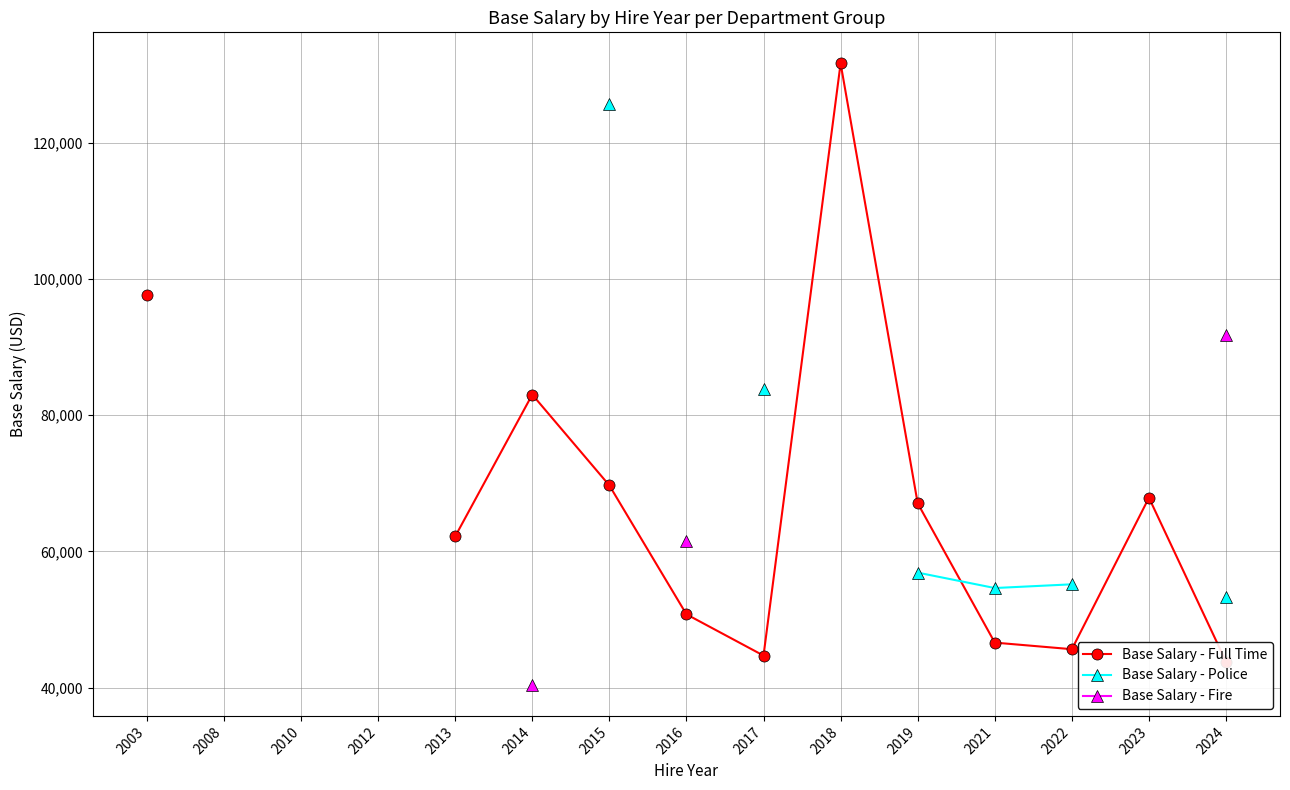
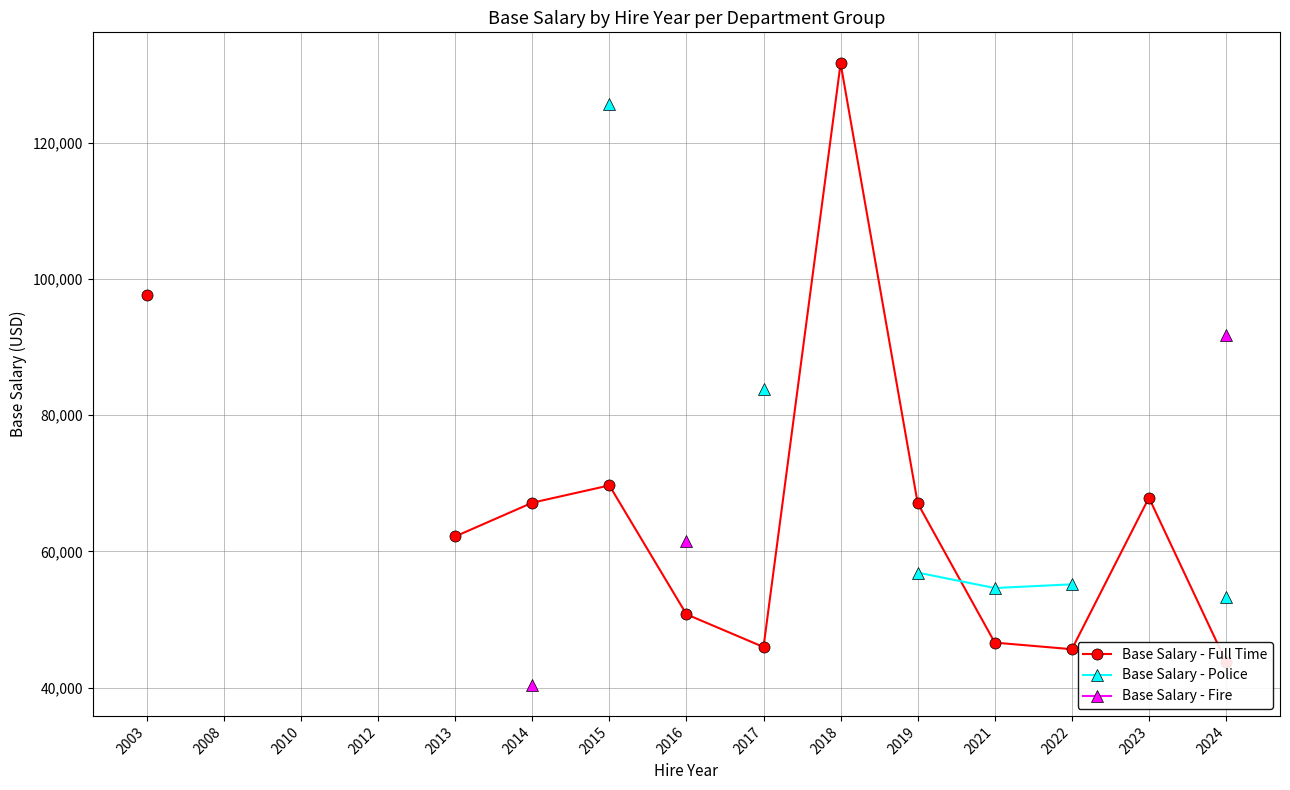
Base Salary - Full Time, 2014: 83,000 -> 67,000
Base Salary - Full Time, 2017: 45,000 -> 46,000
